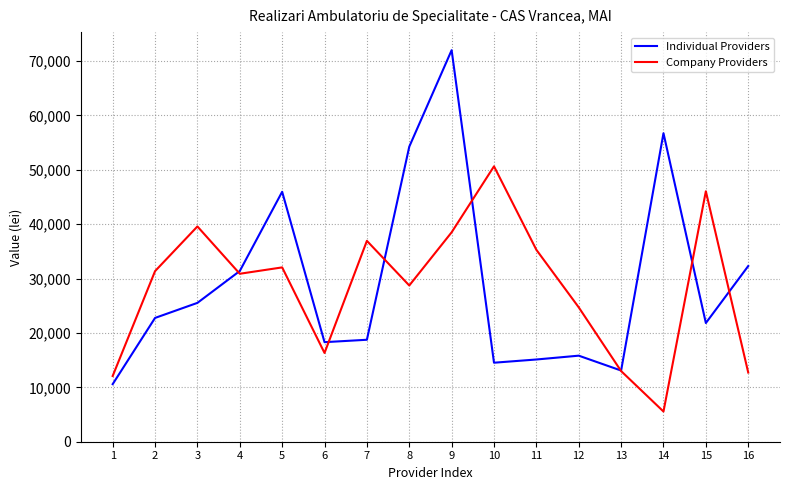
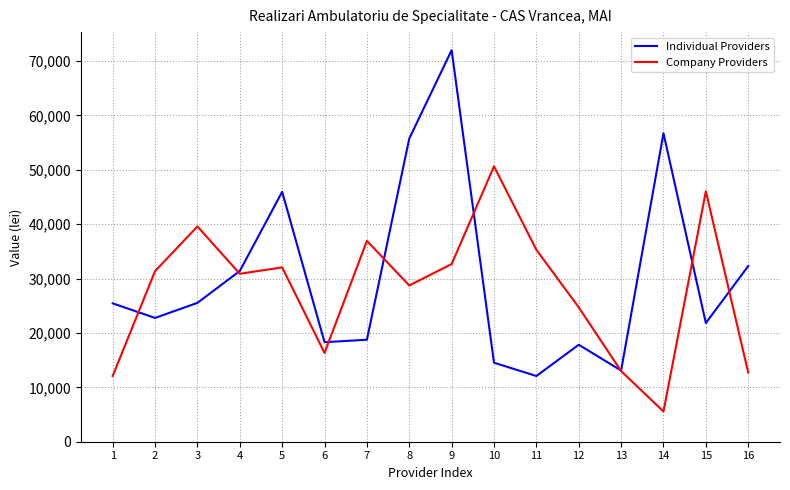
Individual Providers, 1: 11,000 -> 25,000
Individual Providers, 8: 54,000 -> 56,000
Company Providers, 9: 39,000 -> 33,000
Individual Providers, 11: 15,000 -> 12,000
Individual Providers, 12: 16,000 -> 18,000
